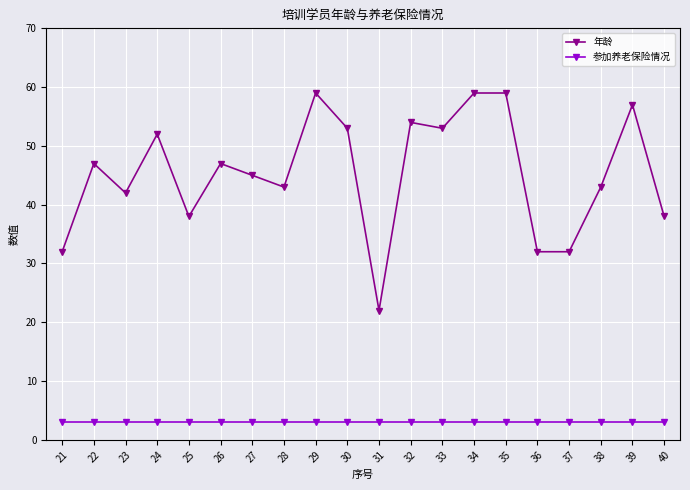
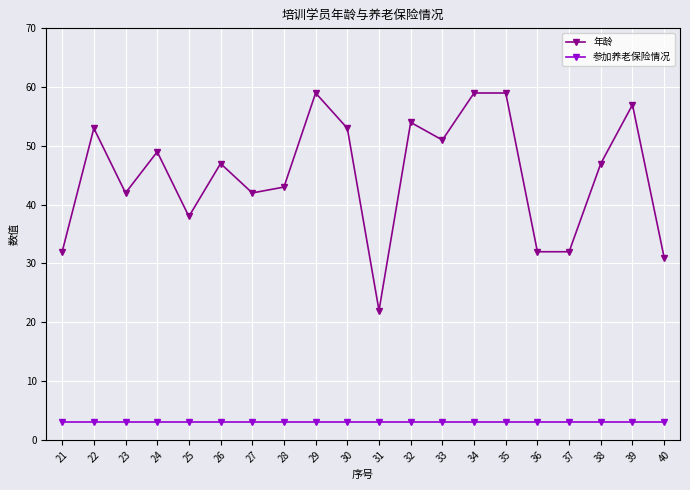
年龄, 22: 47 -> 53
年龄, 24: 52 -> 49
年龄, 27: 45 -> 42
年龄, 33: 53 -> 51
年龄, 38: 43 -> 47
年龄, 40: 38 -> 31
